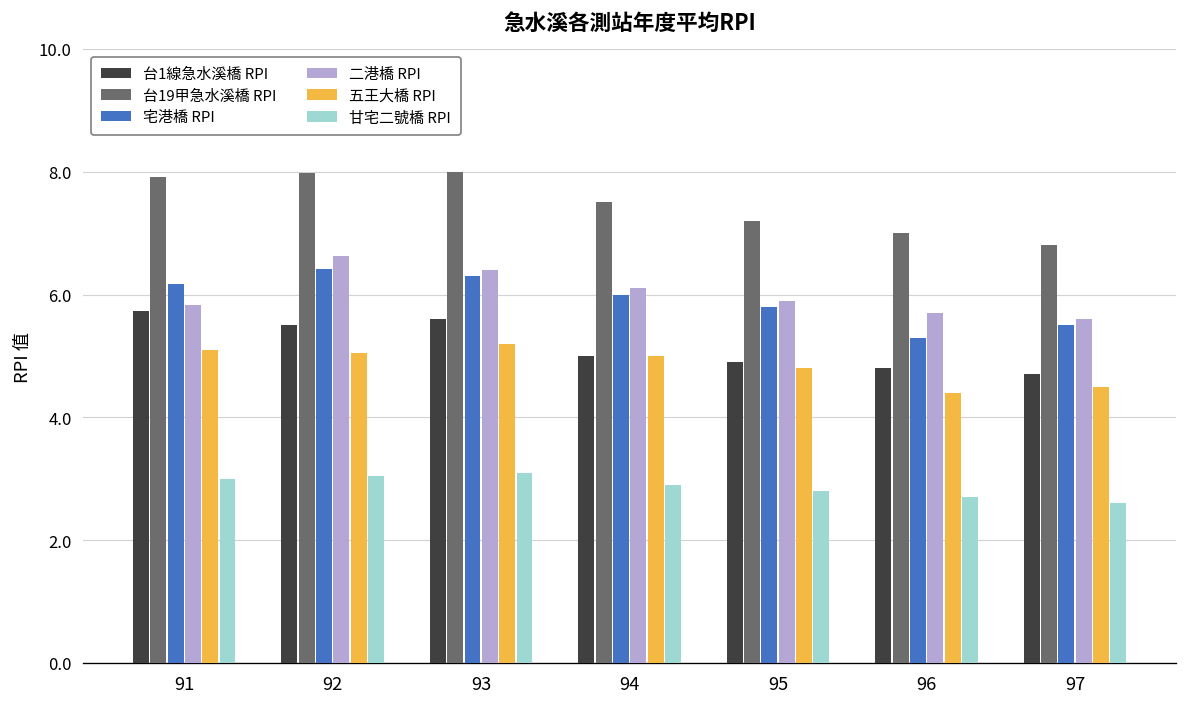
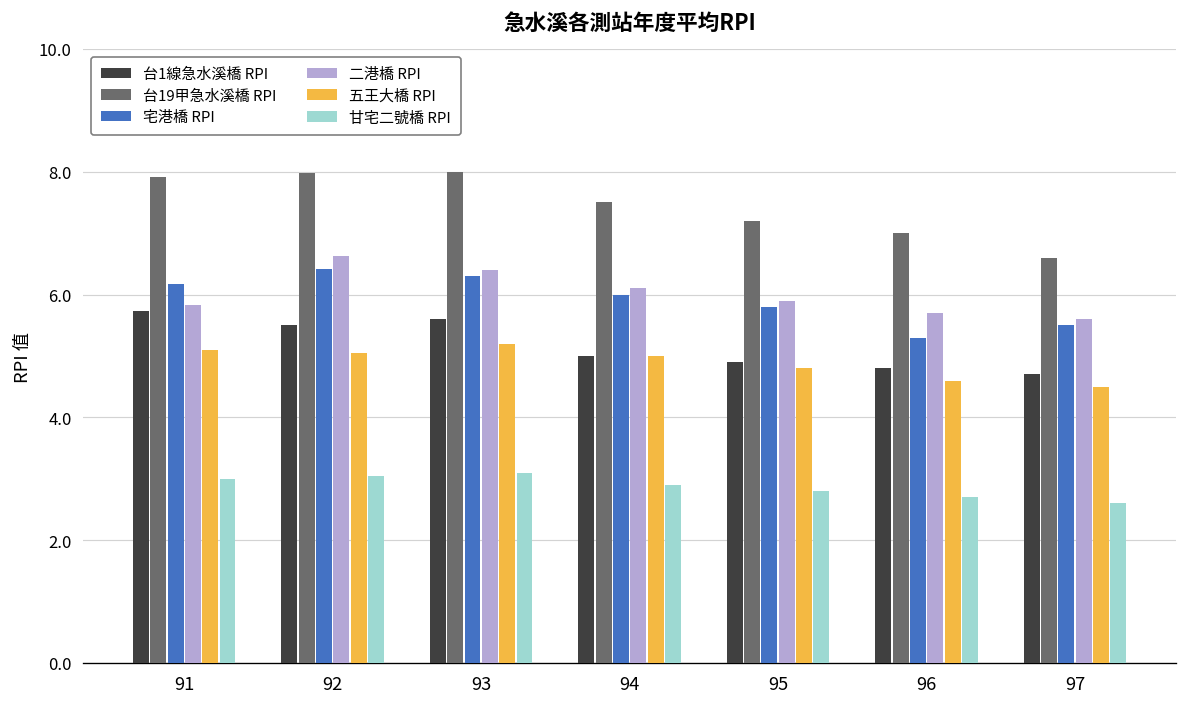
五王大橋 RPI, 96: 4.4 -> 4.6
台19甲急水溪橋 RPI, 97: 6.8 -> 6.6
